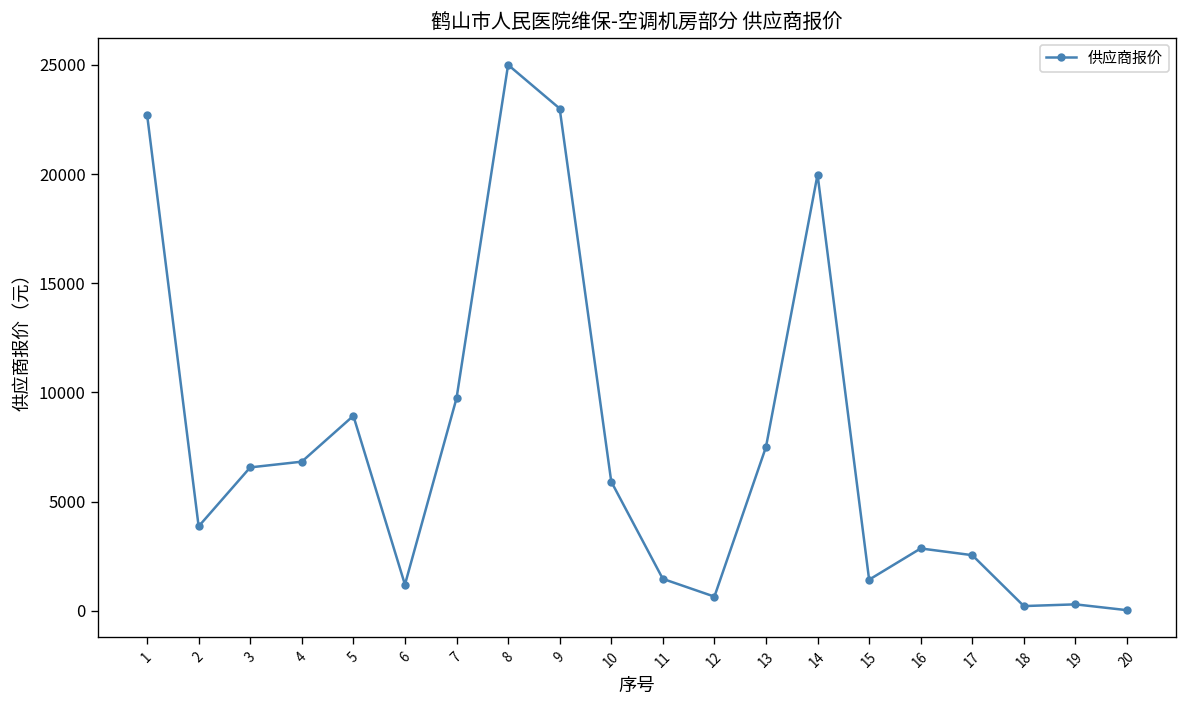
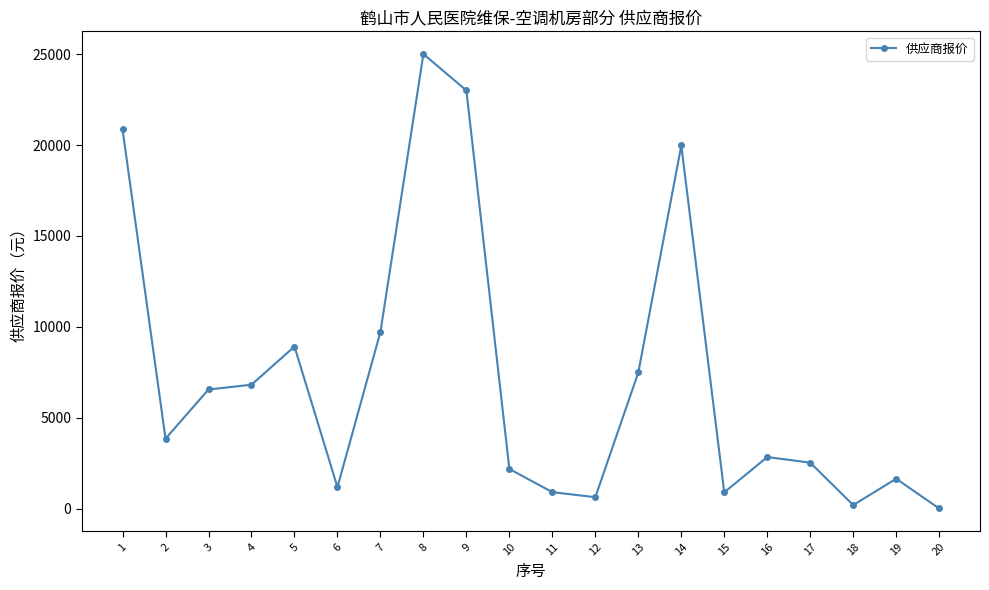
1: 22700 -> 20900
10: 5900 -> 2200
11: 1500 -> 900
15: 1400 -> 900
19: 300 -> 1700
